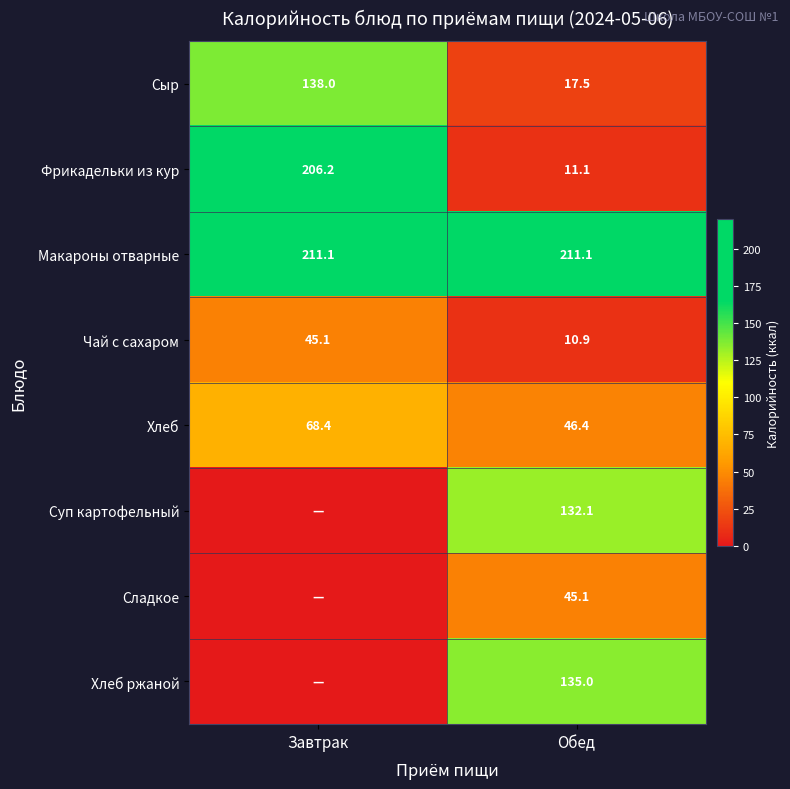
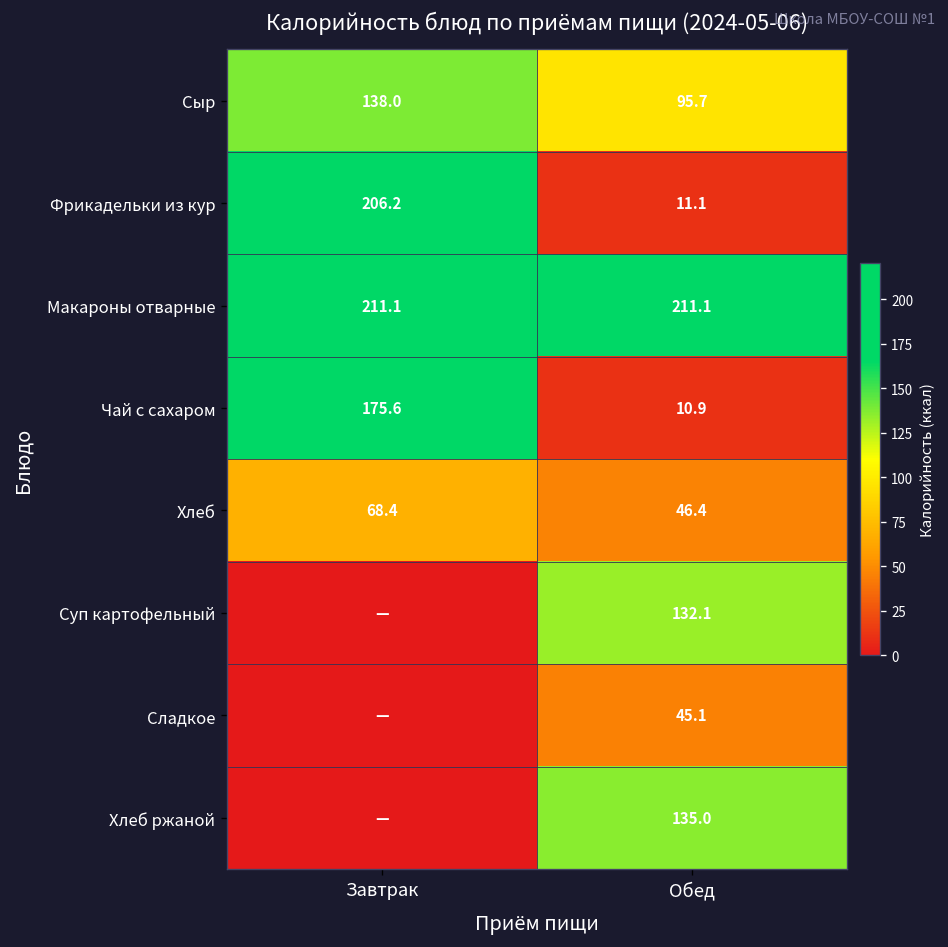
Сыр, Обед: 17.5 -> 95.7
Чай с сахаром, Завтрак: 45.1 -> 175.6
